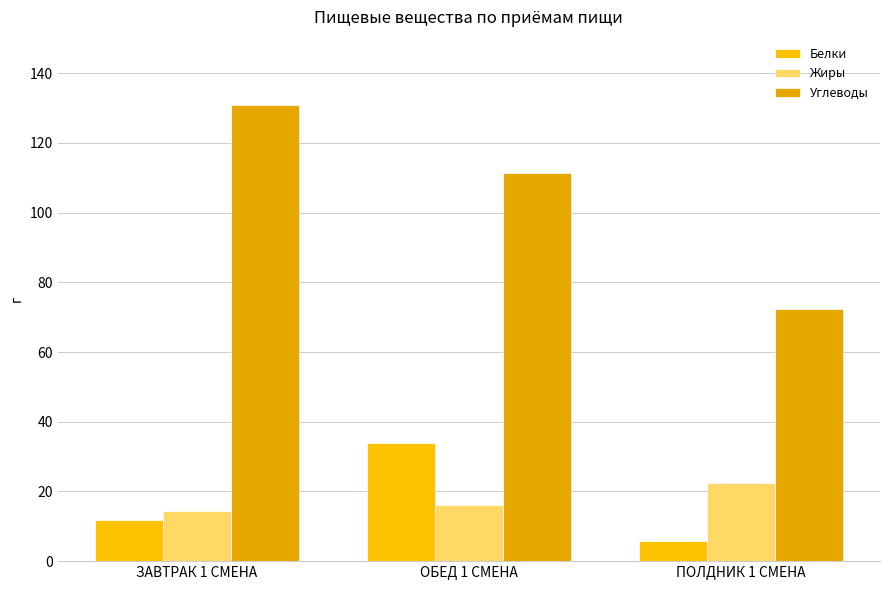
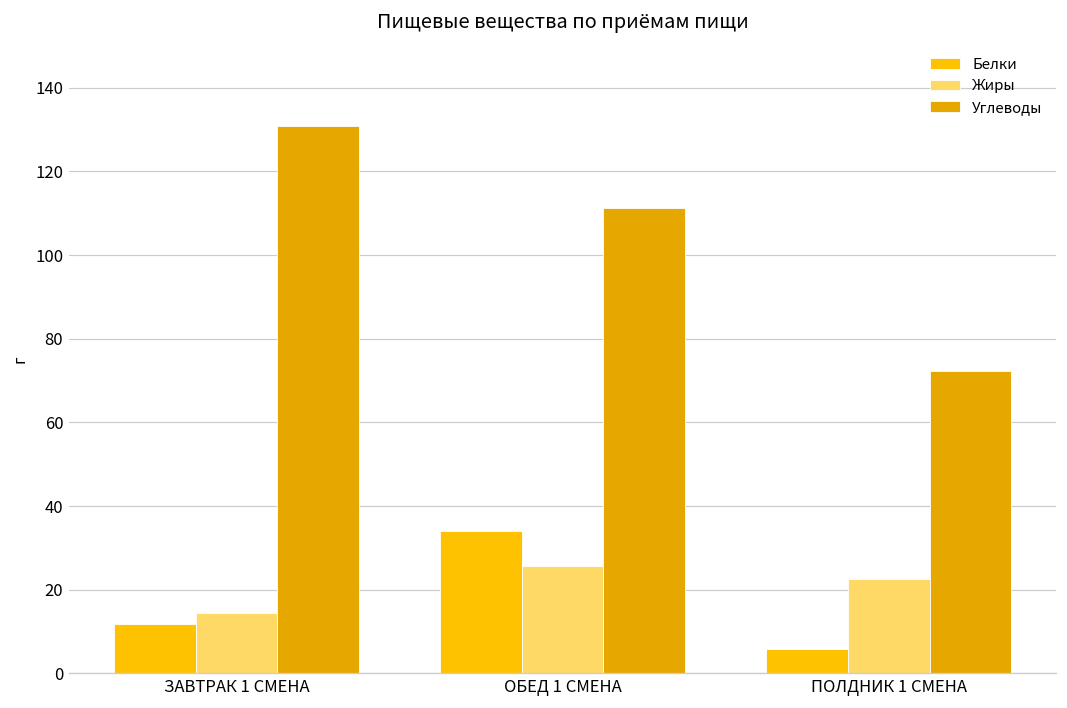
Жиры, ОБЕД 1 СМЕНА: 16 -> 26
